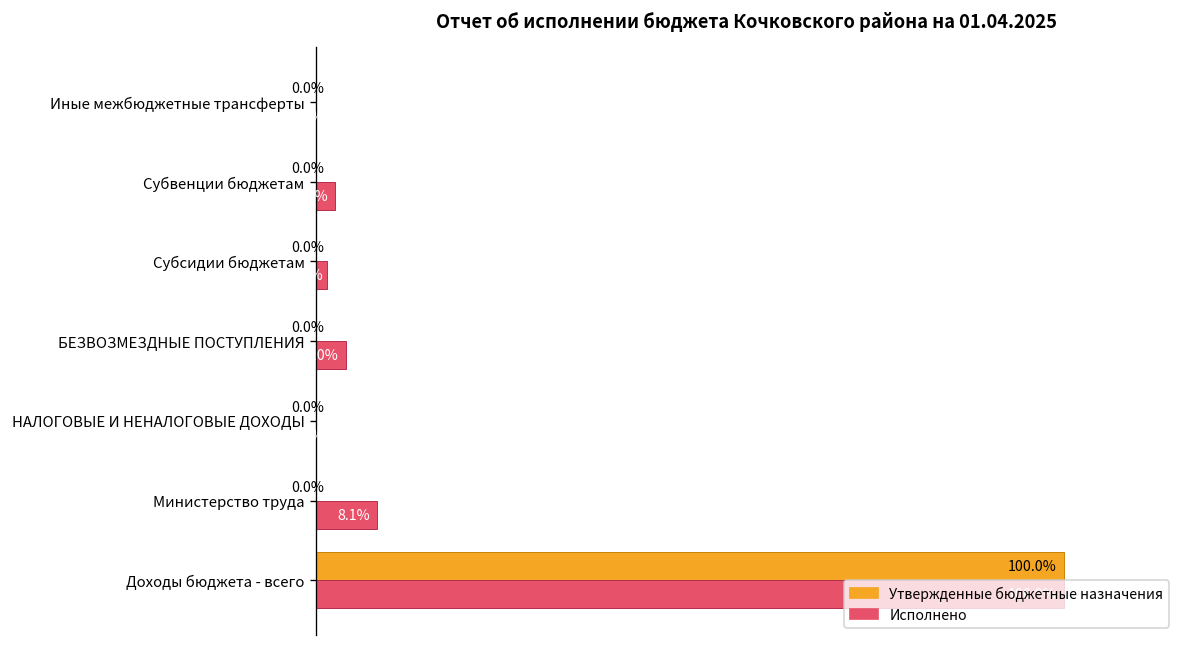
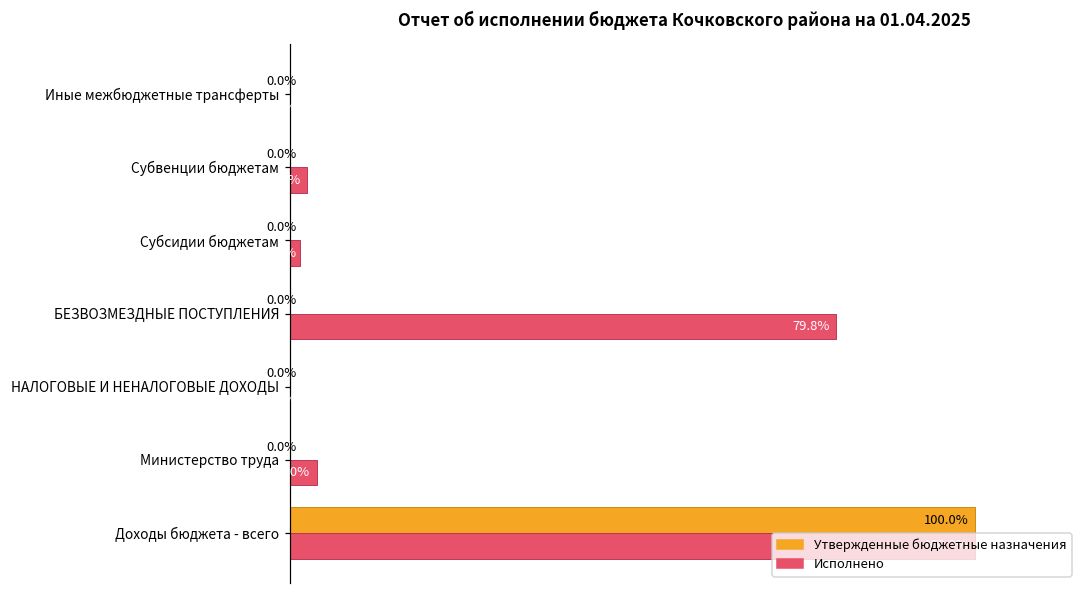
Исполнено, БЕЗВОЗМЕЗДНЫЕ ПОСТУПЛЕНИЯ: 4.0% -> 79.8%
Исполнено, Министерство труда: 8.1% -> 4.0%
